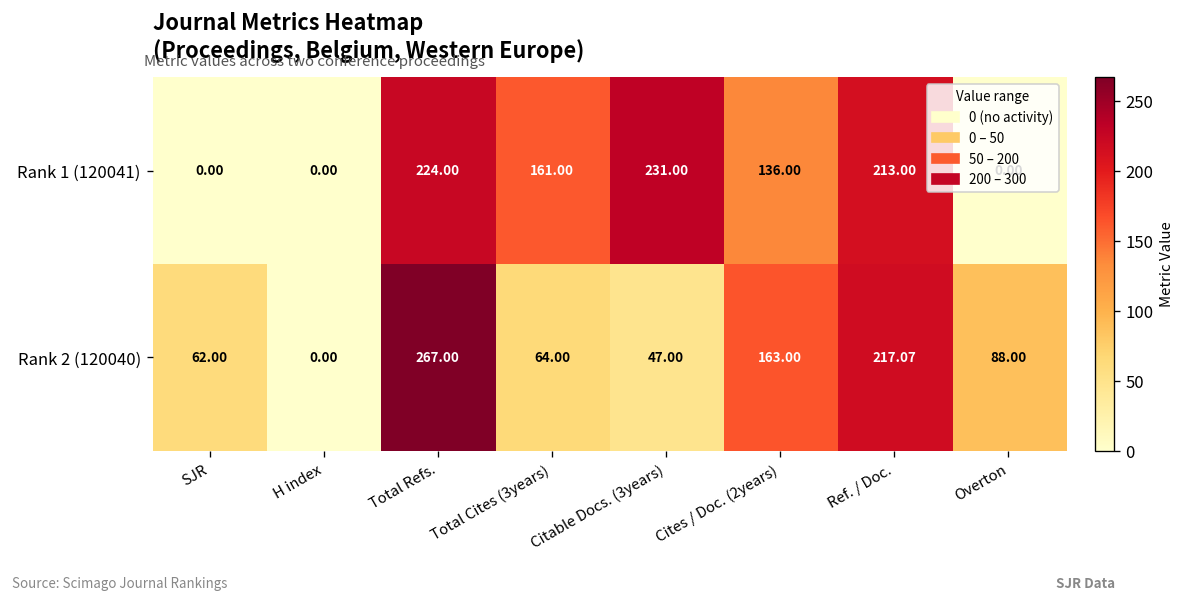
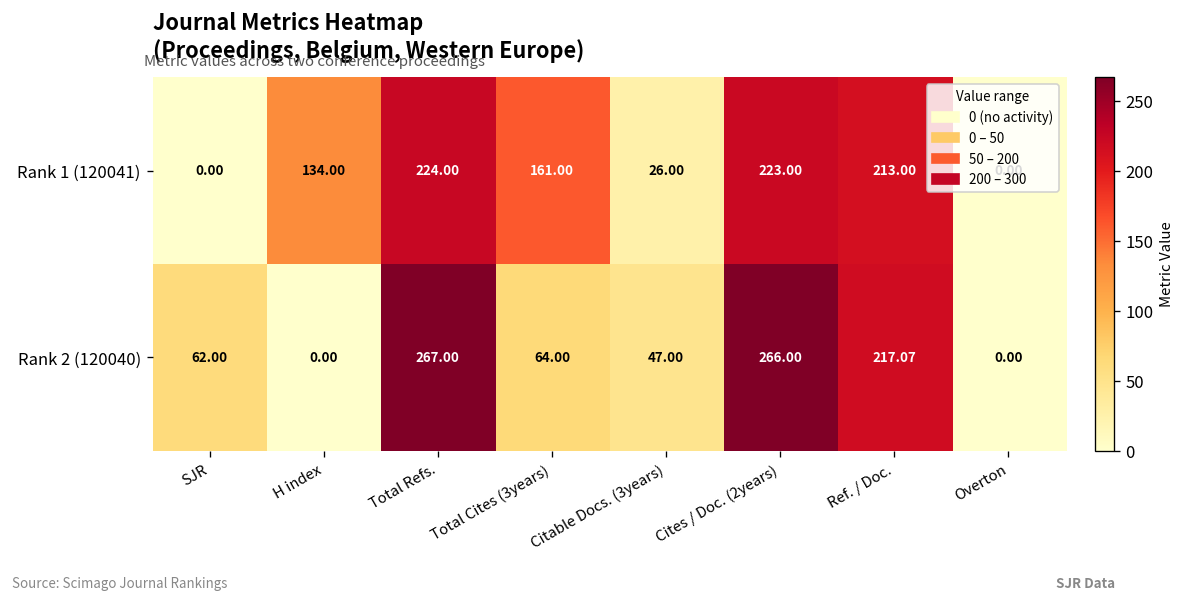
Rank 1 (120041), H index: 0.00 -> 134.00
Rank 1 (120041), Citable Docs. (3years): 231.00 -> 26.00
Rank 1 (120041), Cites / Doc. (2years): 136.00 -> 223.00
Rank 2 (120040), Cites / Doc. (2years): 163.00 -> 266.00
Rank 2 (120040), Overton: 88.00 -> 0.00
